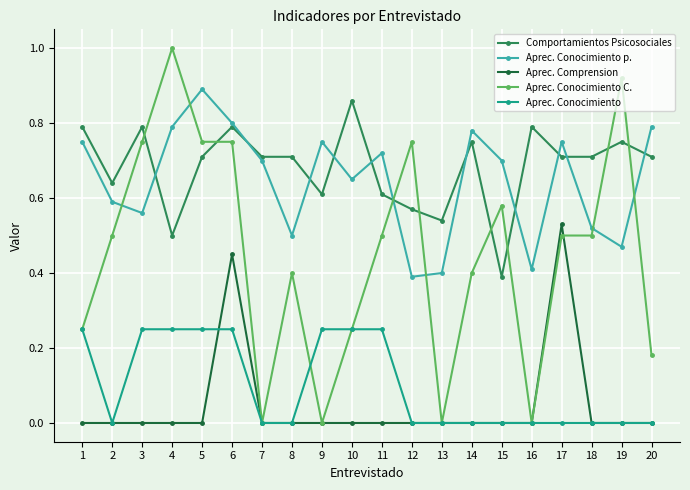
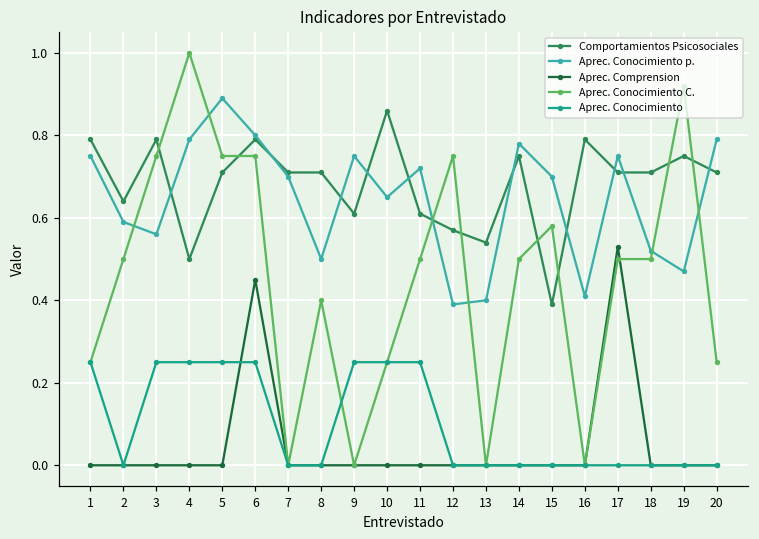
Aprec. Conocimiento C., 14: 0.4 -> 0.5
Aprec. Conocimiento C., 20: 0.18 -> 0.25
